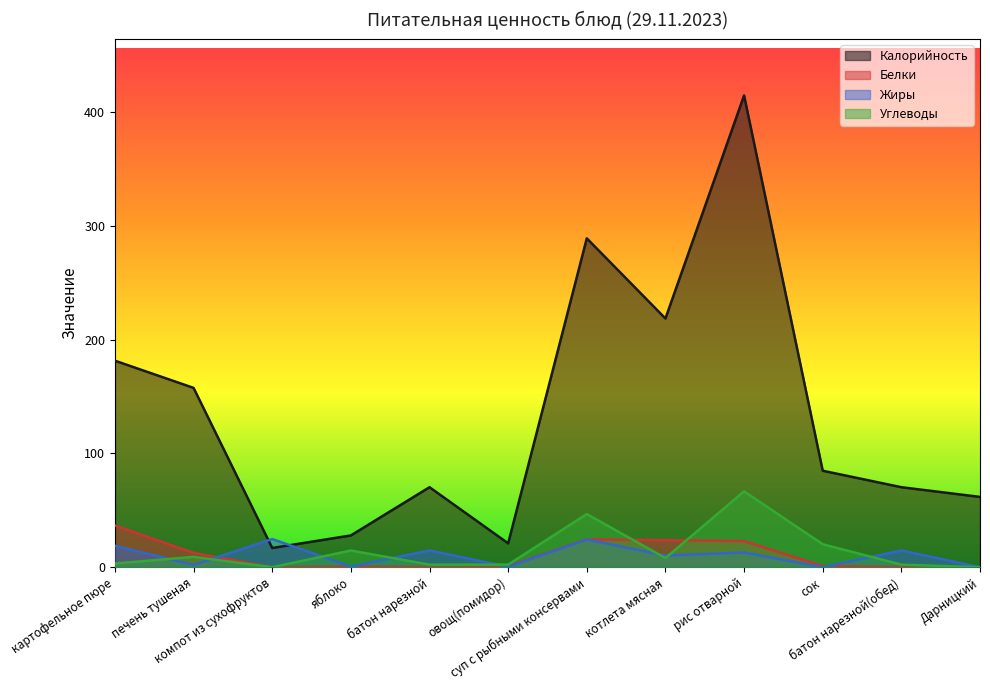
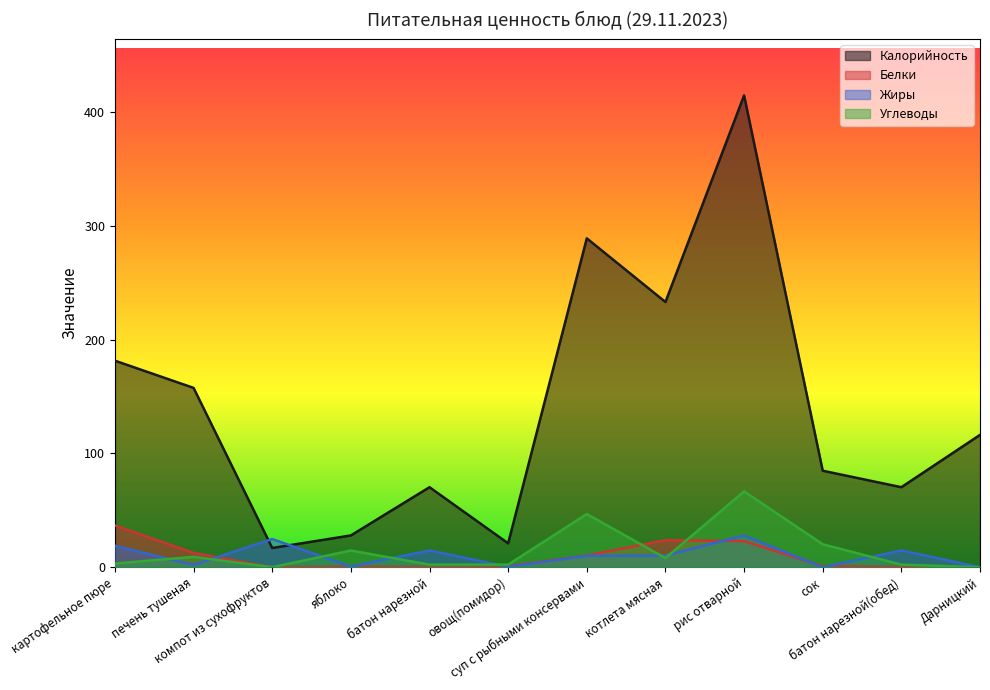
Белки, суп с рыбными консервами: 25 -> 10
Жиры, суп с рыбными консервами: 24 -> 10
Калорийность, котлета мясная: 219 -> 233
Жиры, рис отварной: 13 -> 28
Калорийность, Дарницкий: 62 -> 116
